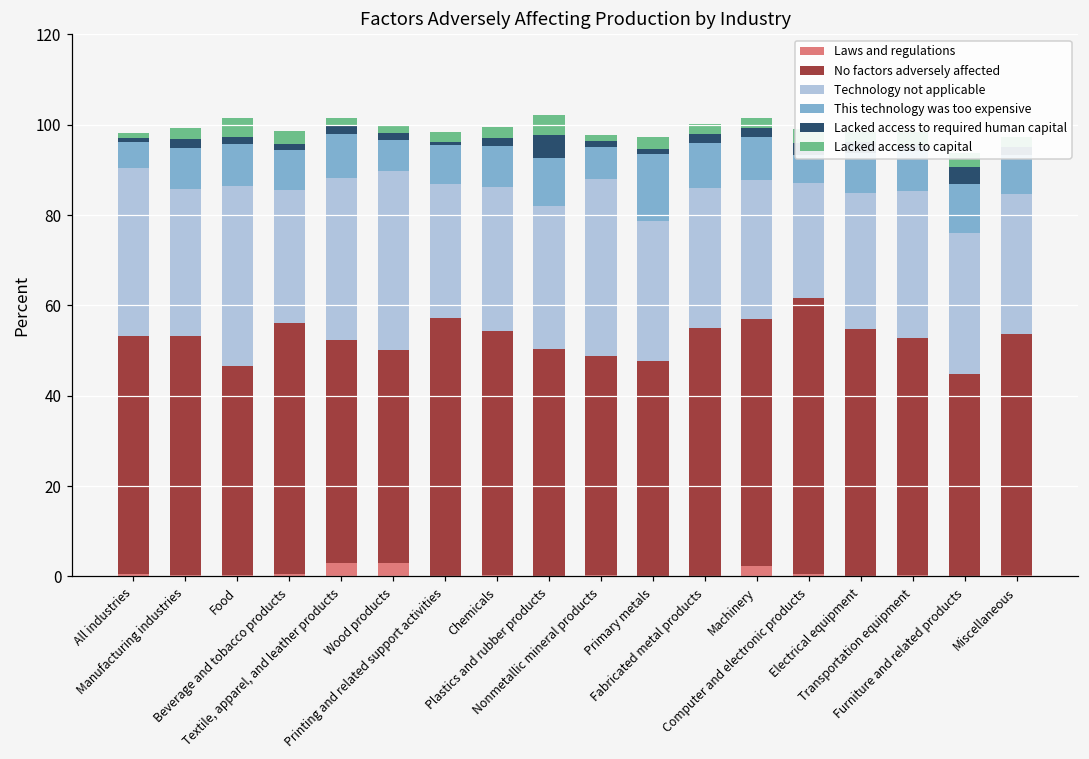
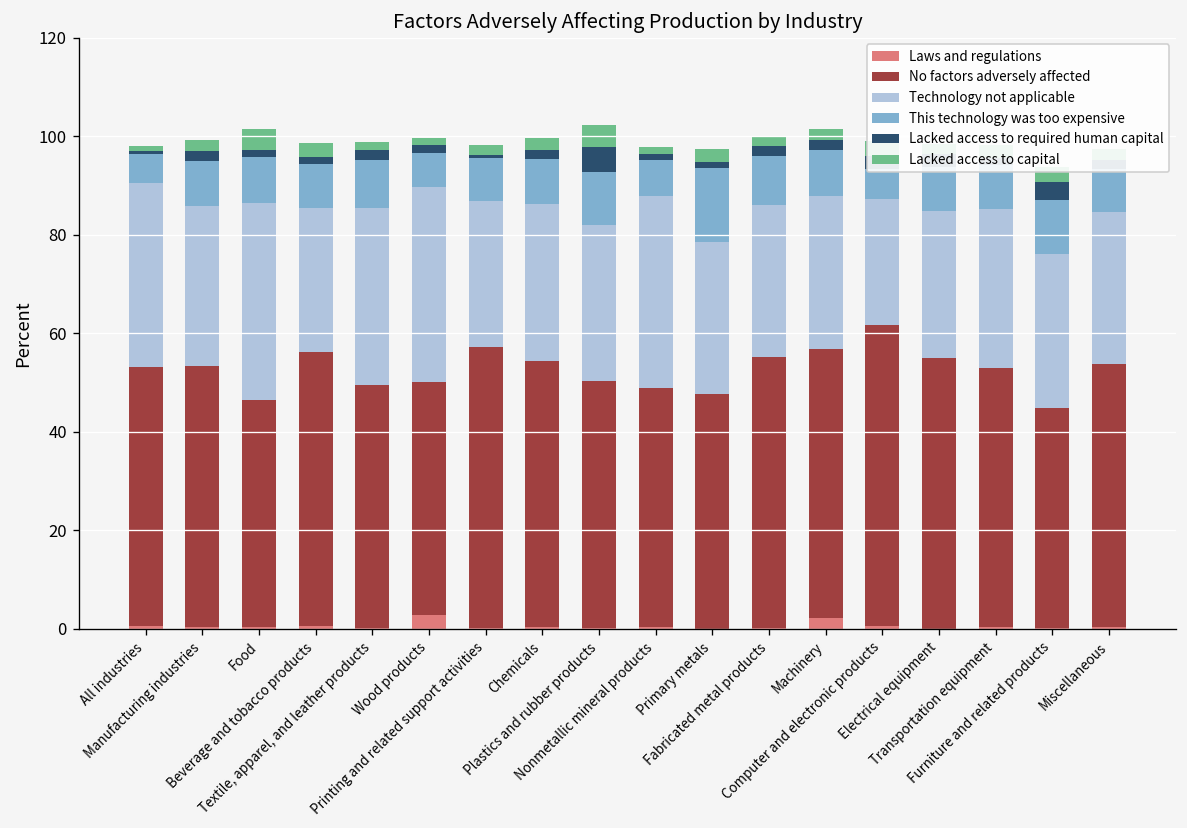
Laws and regulations, Textile, apparel, and leather products: 3 -> 0
